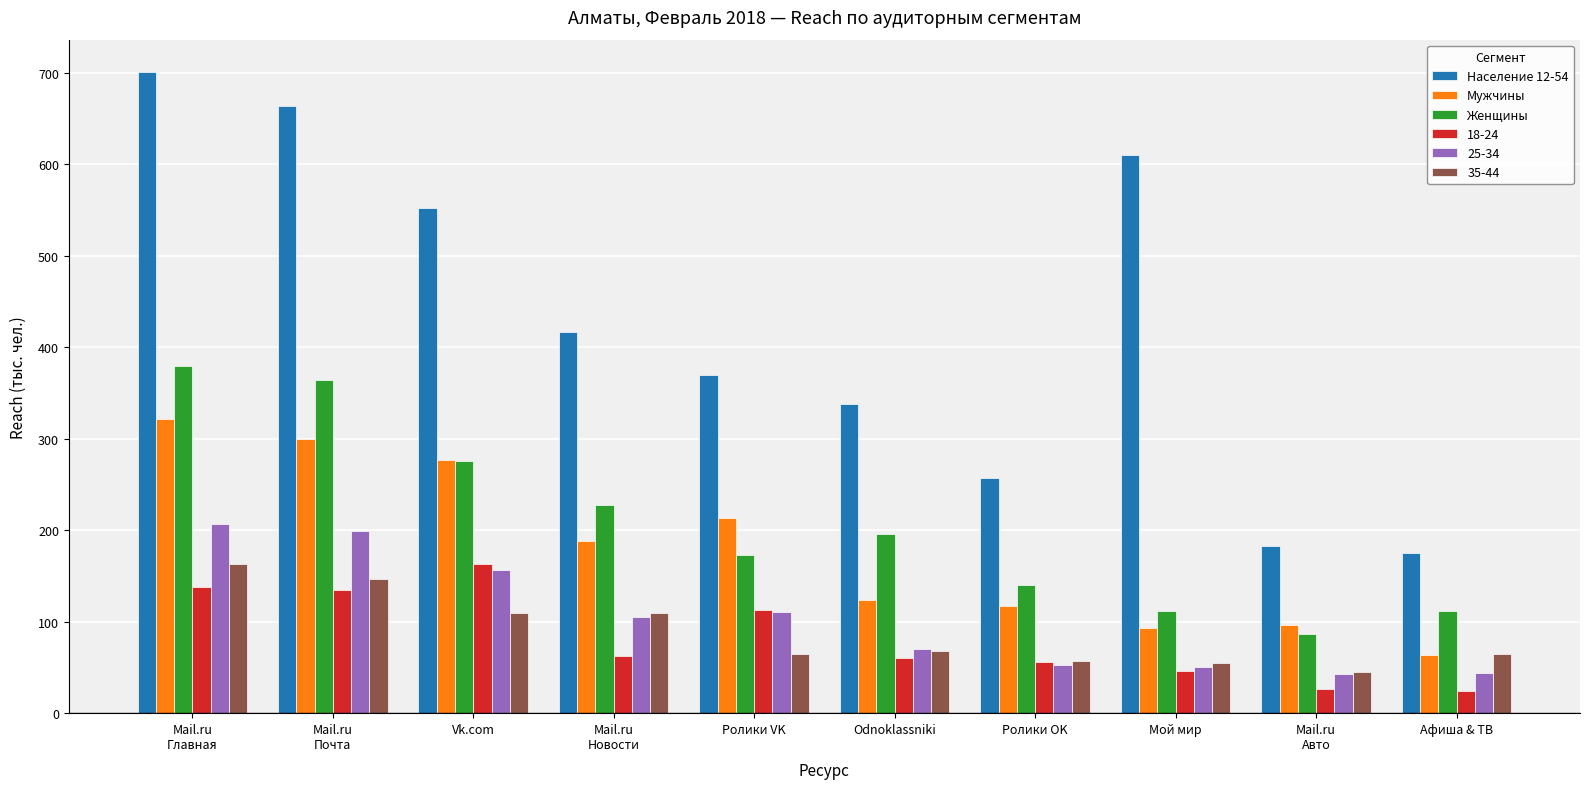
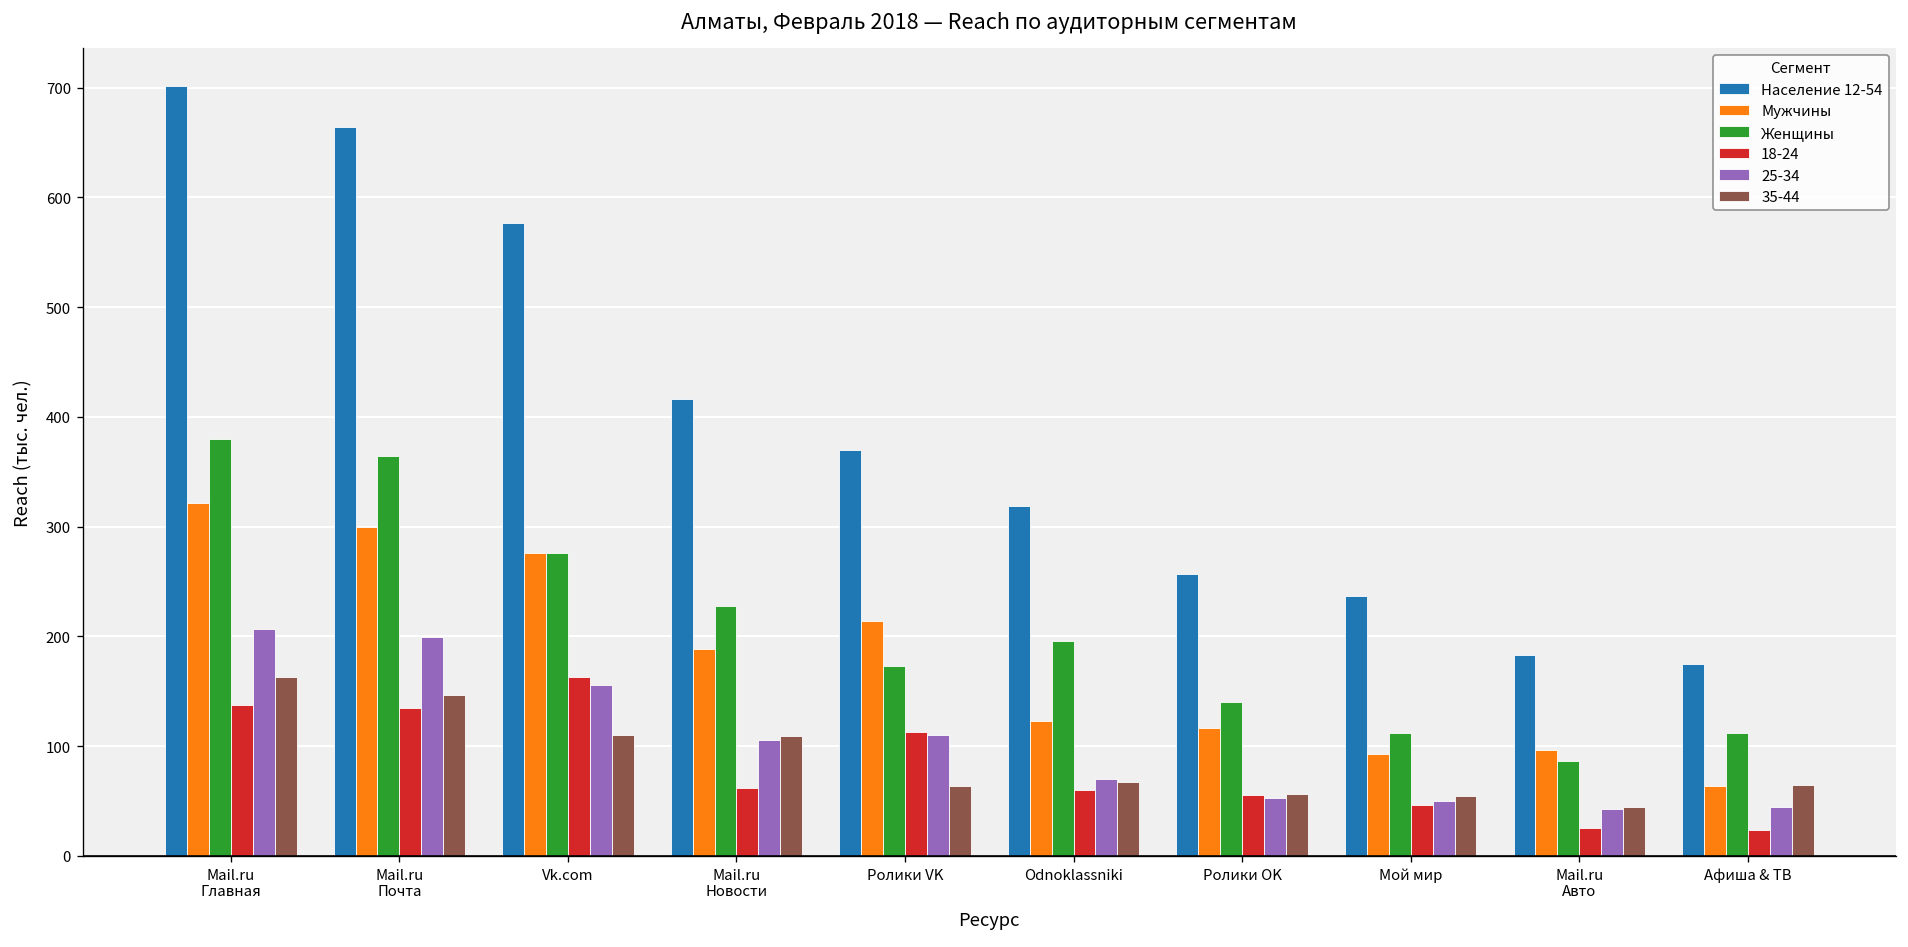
Население 12-54, Vk.com: 550 -> 580
Население 12-54, Odnoklassniki: 340 -> 320
Население 12-54, Мой мир: 610 -> 240
